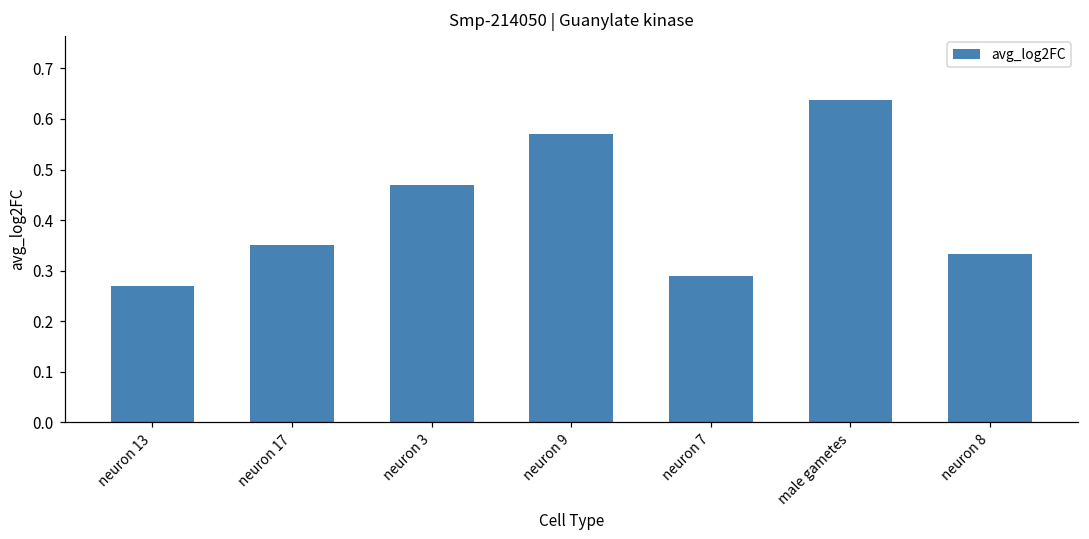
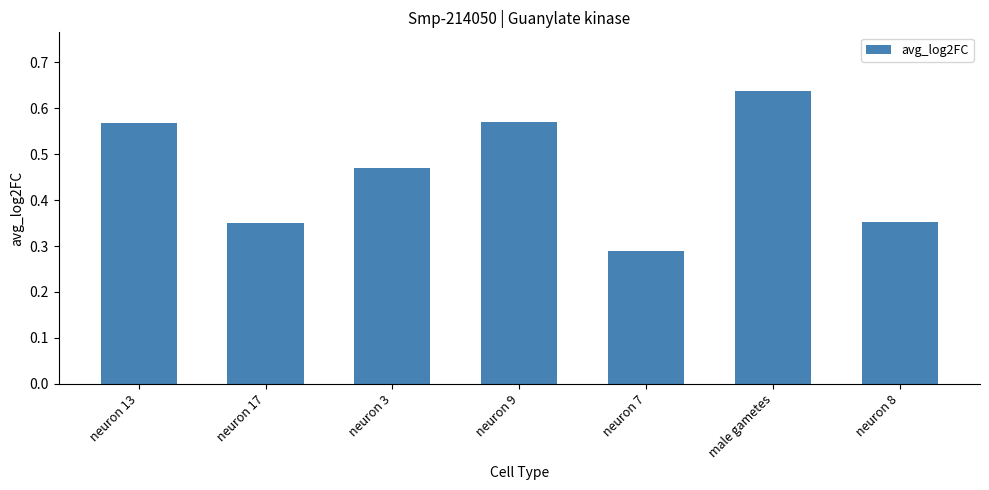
neuron 13: 0.27 -> 0.57
neuron 8: 0.33 -> 0.35
